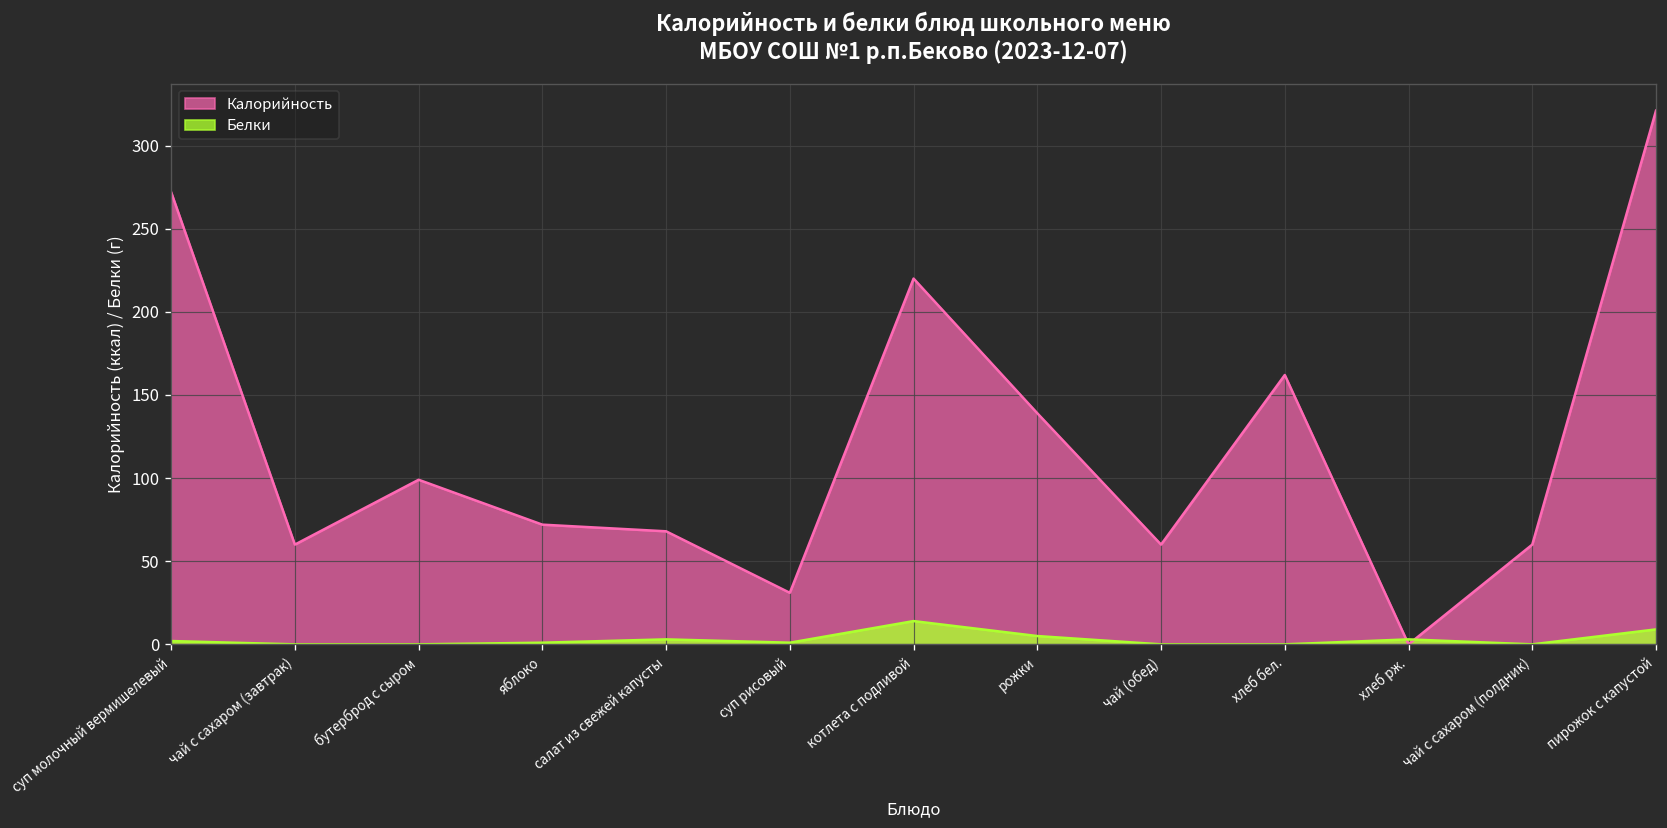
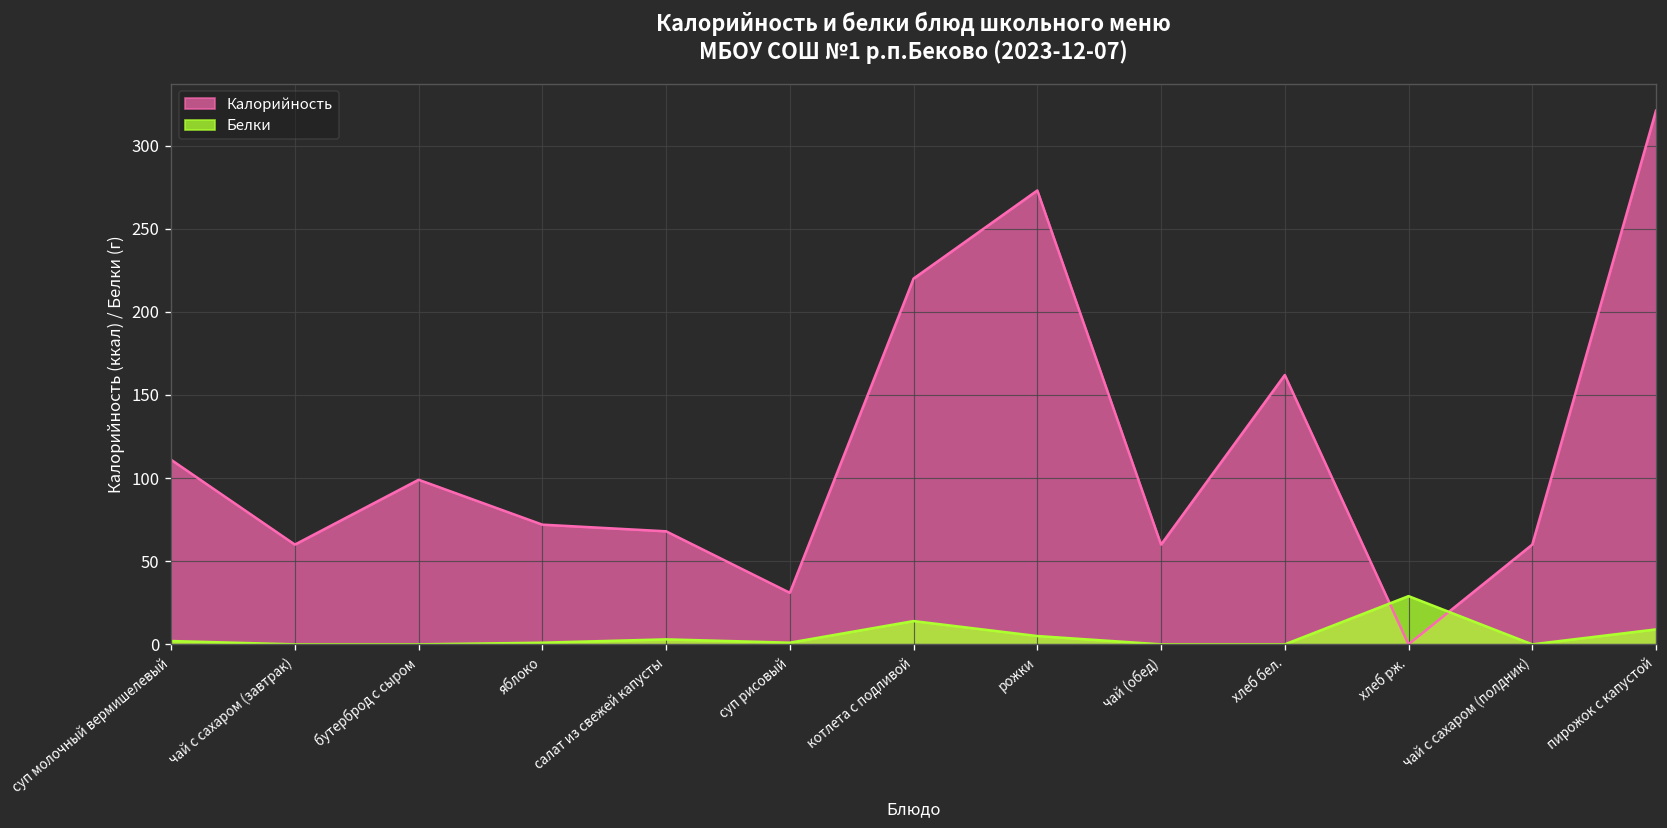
Калорийность, суп молочный вермишелевый: 272 -> 111
Калорийность, рожки: 139 -> 273
Белки, хлеб рж.: 3 -> 29
